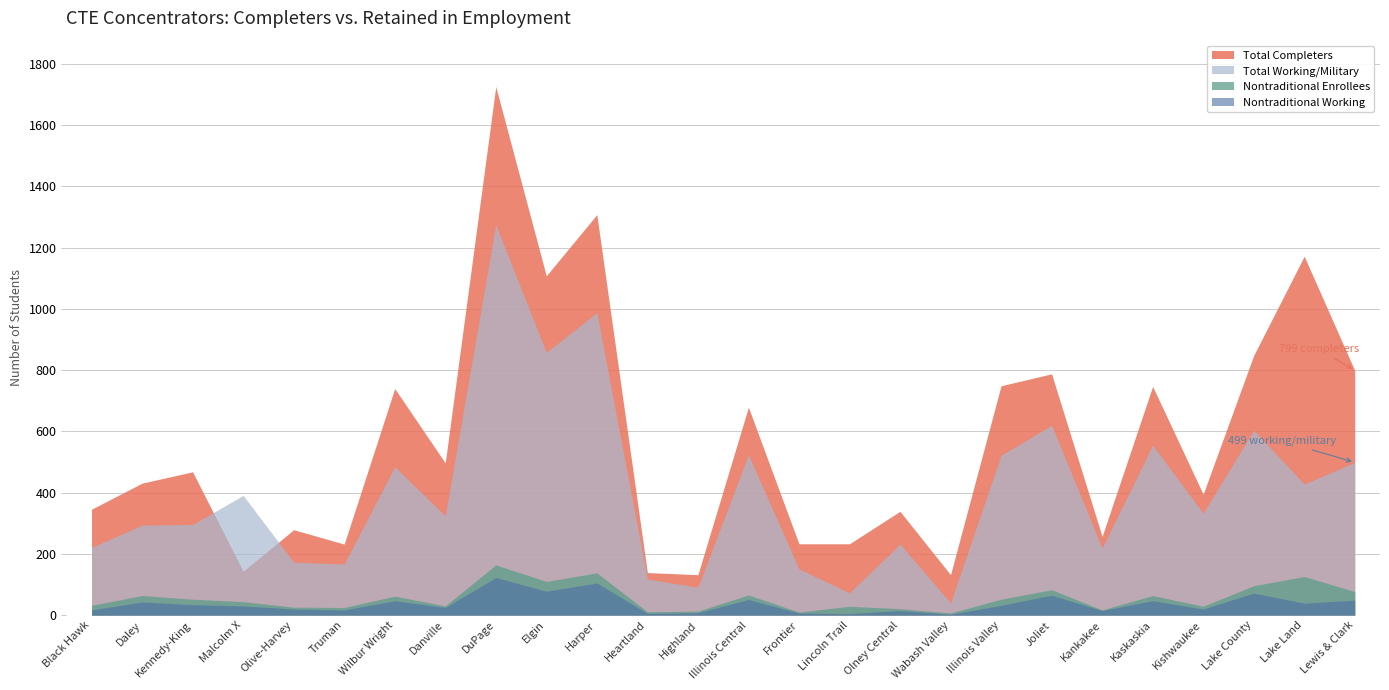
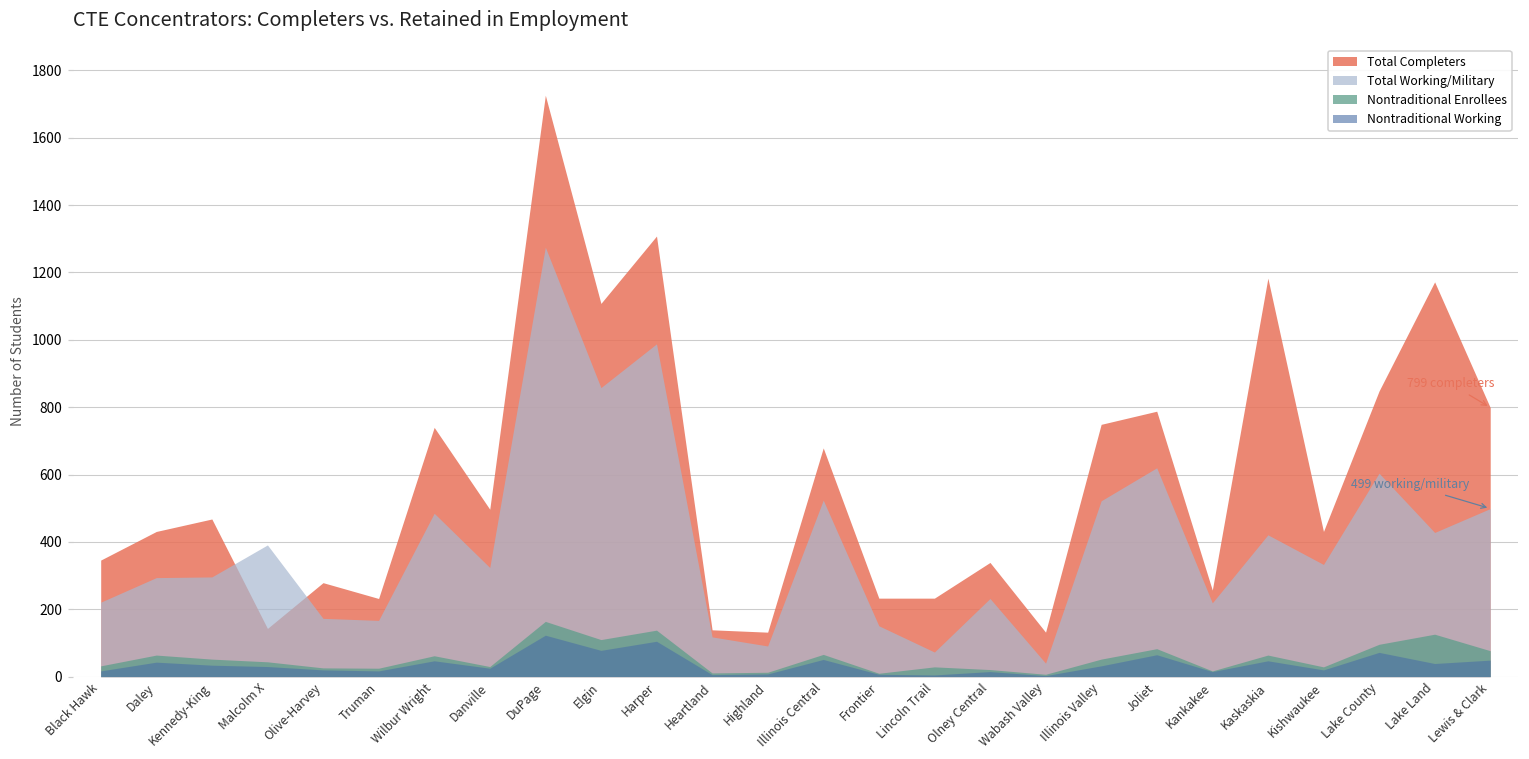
Total Completers, Kaskaskia: 750 -> 1180
Total Working/Military, Kaskaskia: 560 -> 420
Total Completers, Kishwaukee: 400 -> 430
